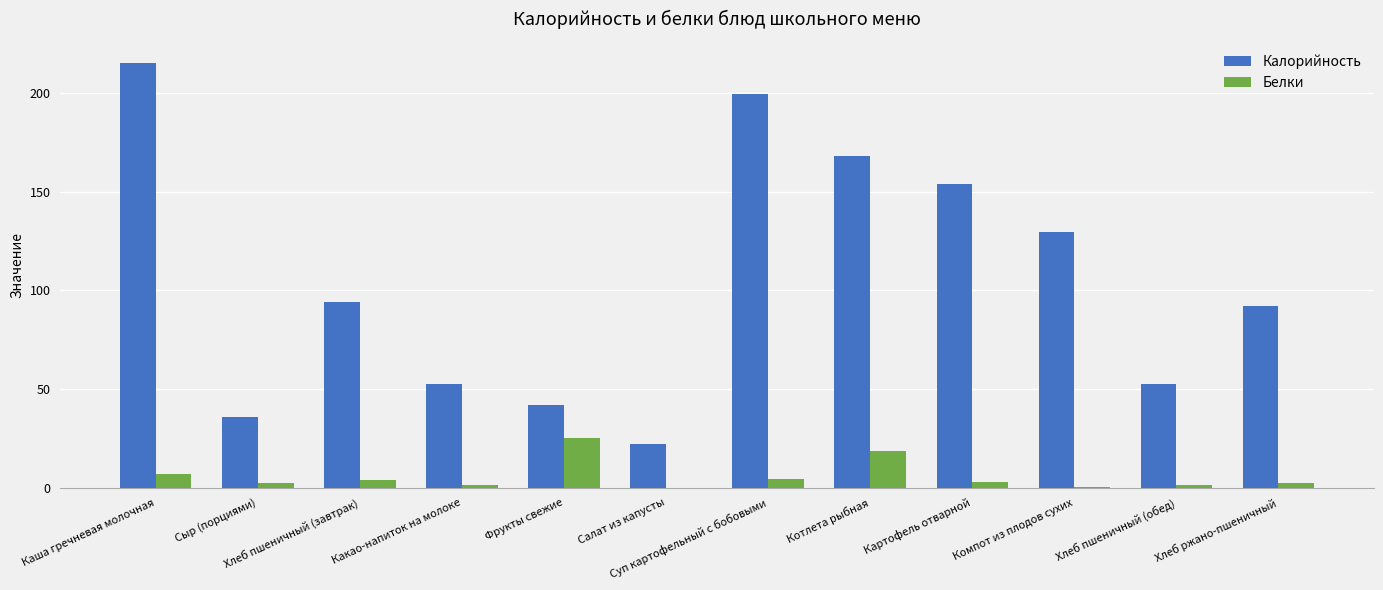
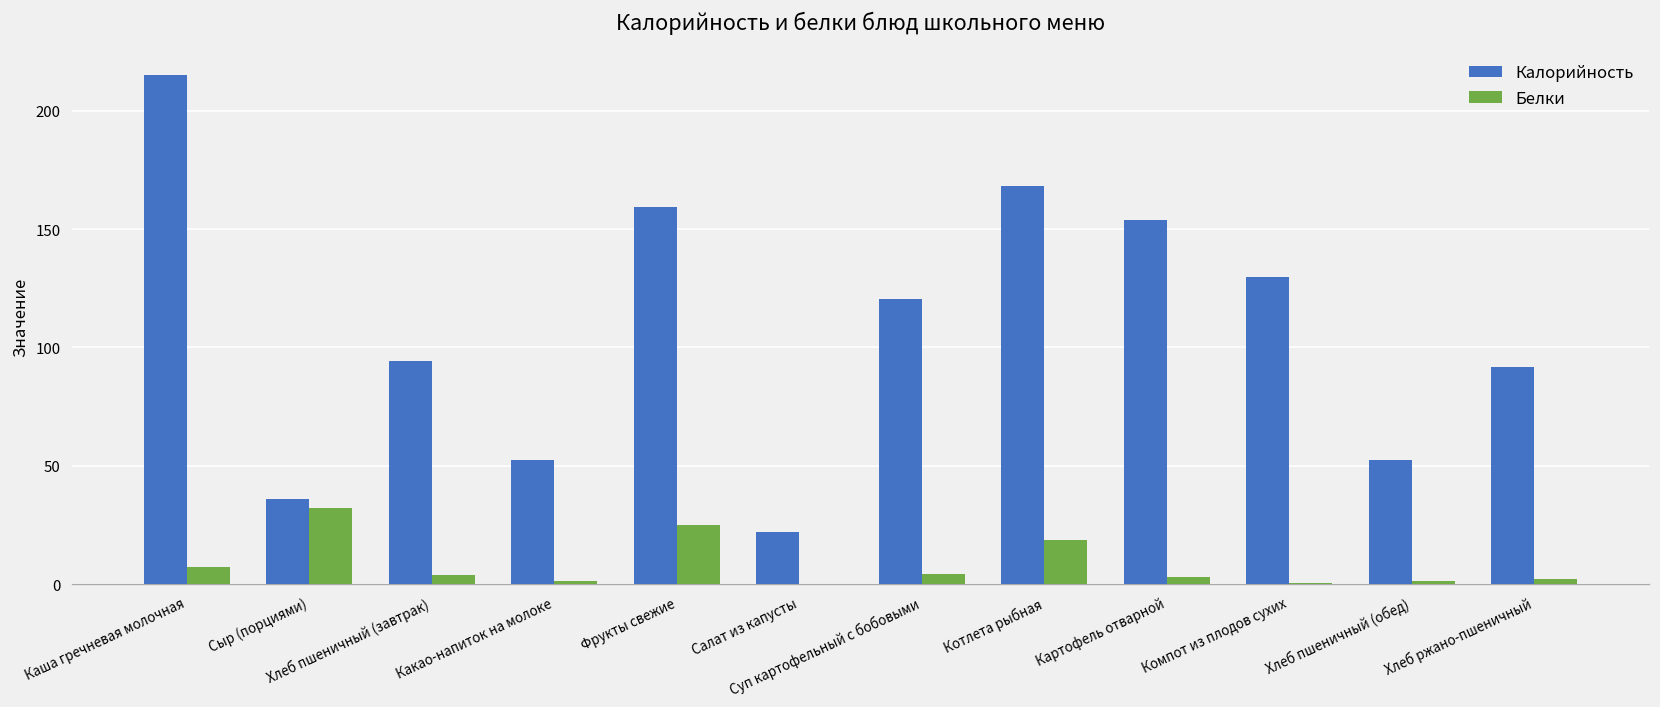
Белки, Сыр (порциями): 2 -> 32
Калорийность, Фрукты свежие: 42 -> 159
Калорийность, Суп картофельный с бобовыми: 200 -> 120
